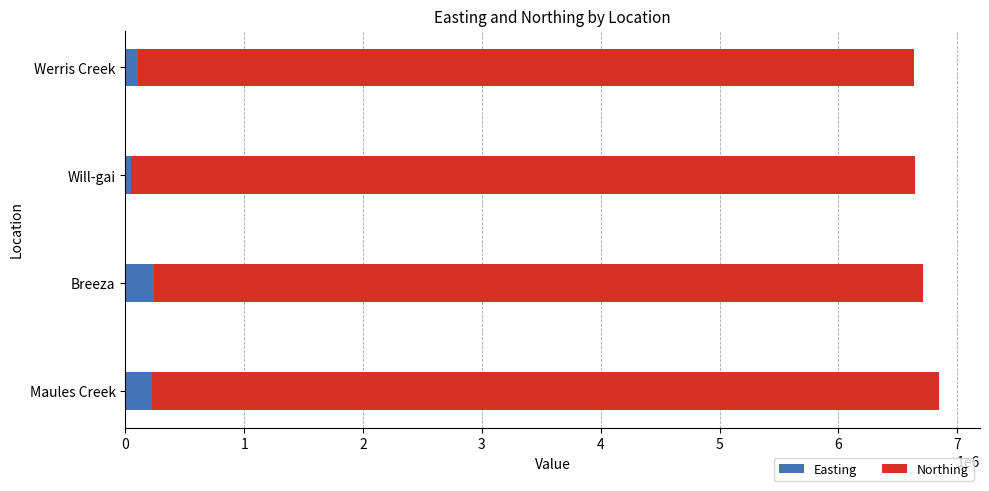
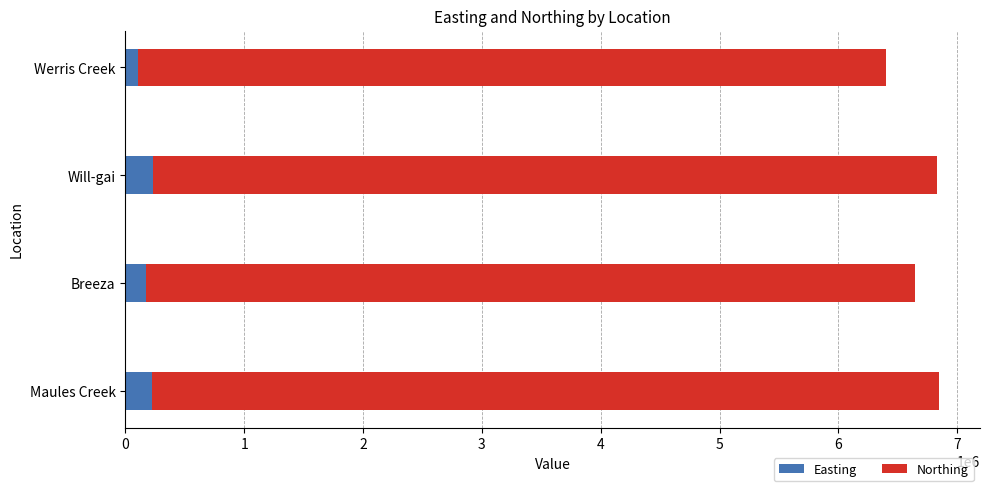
Northing, Werris Creek: 6530000 -> 6290000
Easting, Will-gai: 50000 -> 230000
Easting, Breeza: 240000 -> 170000
